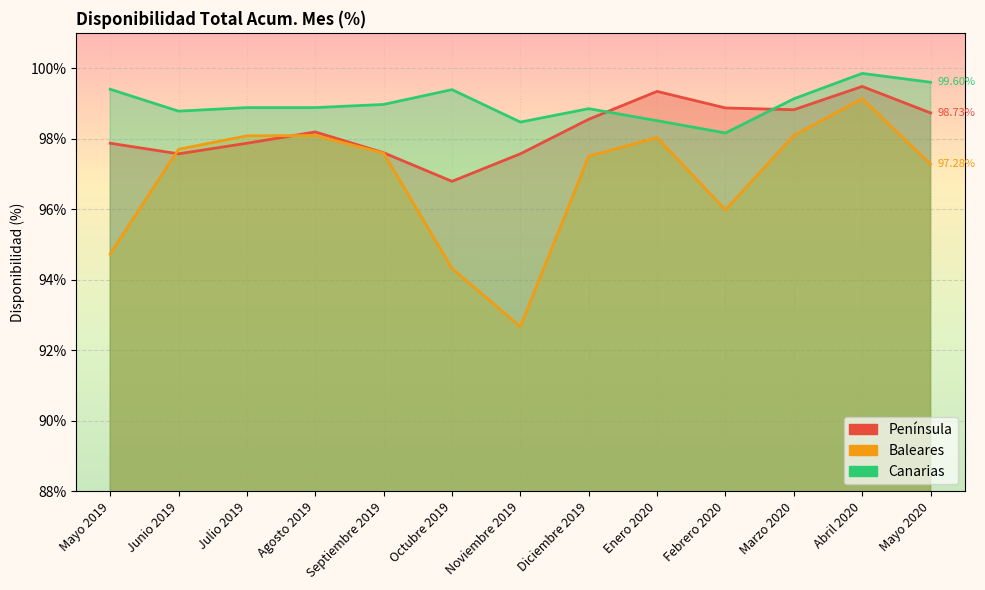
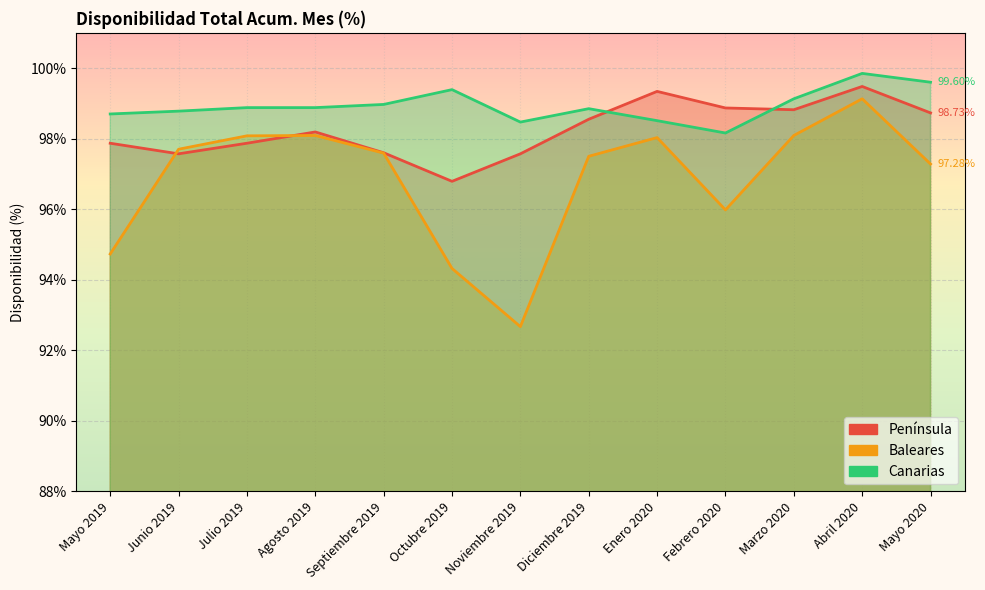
Canarias, Mayo 2019: 99.4% -> 98.7%
